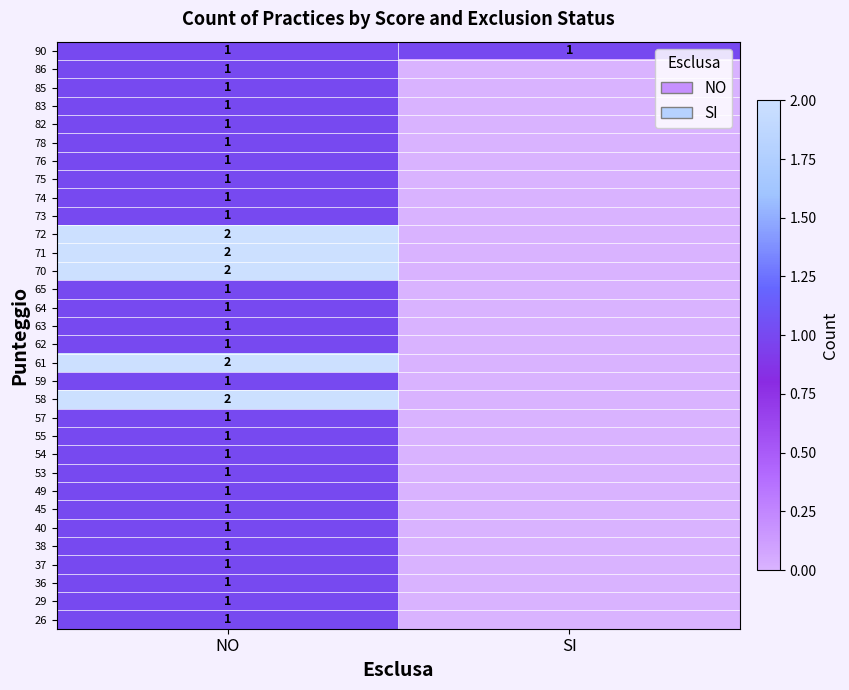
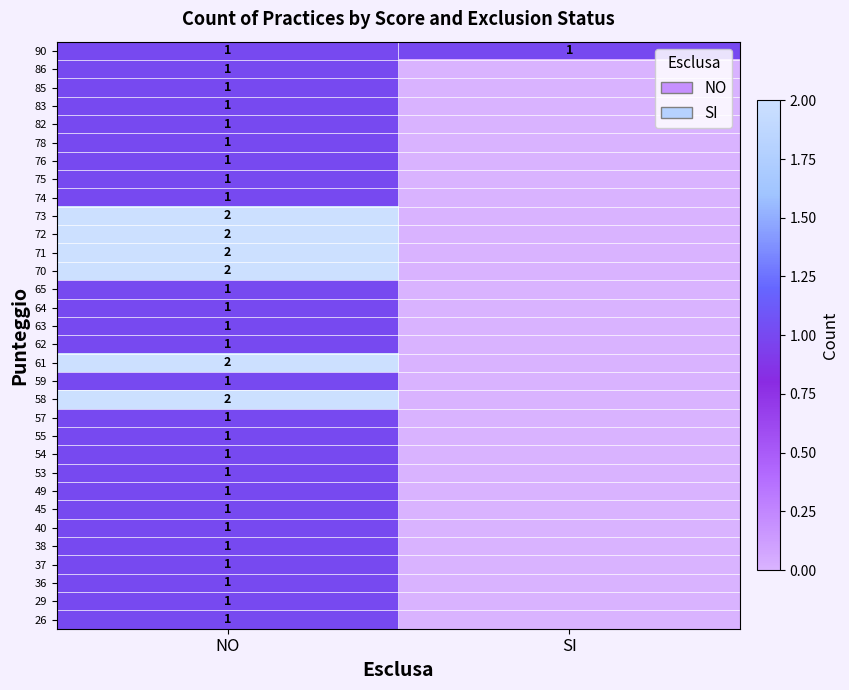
73, NO: 1 -> 2
